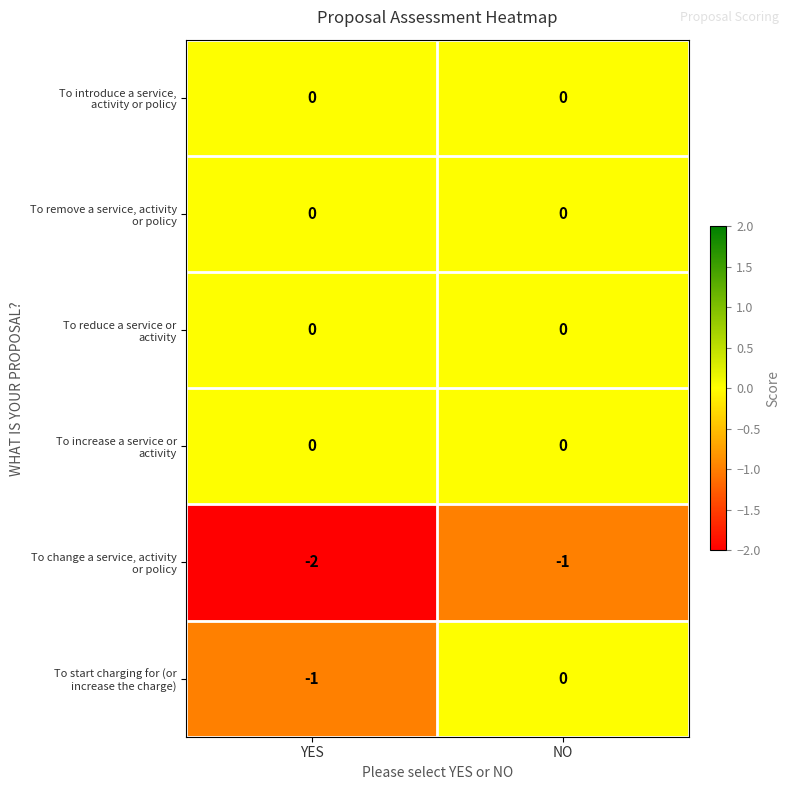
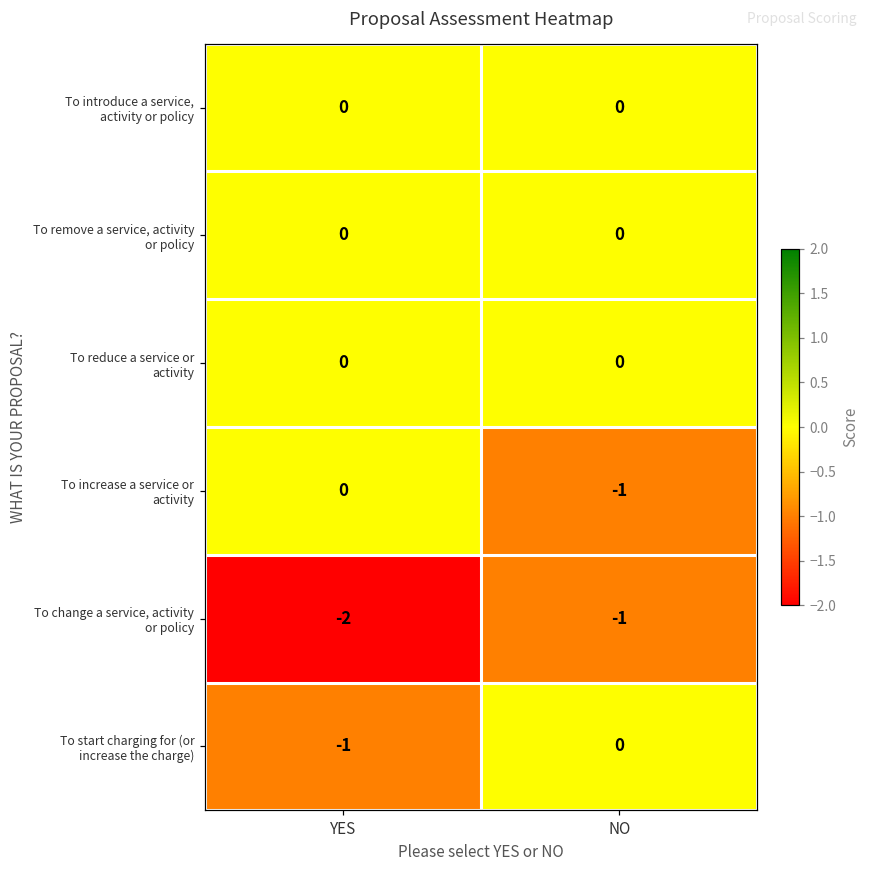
To increase a service or activity, NO: 0 -> -1
